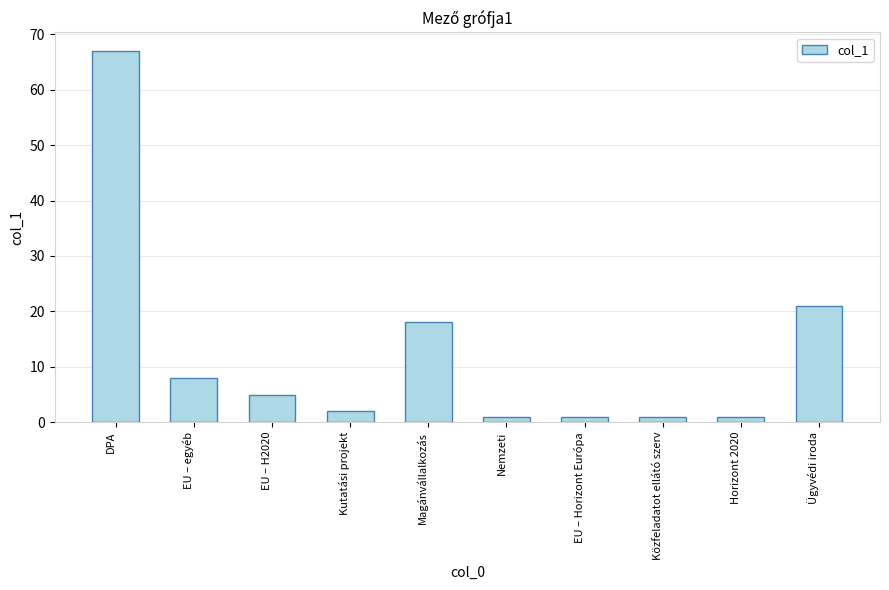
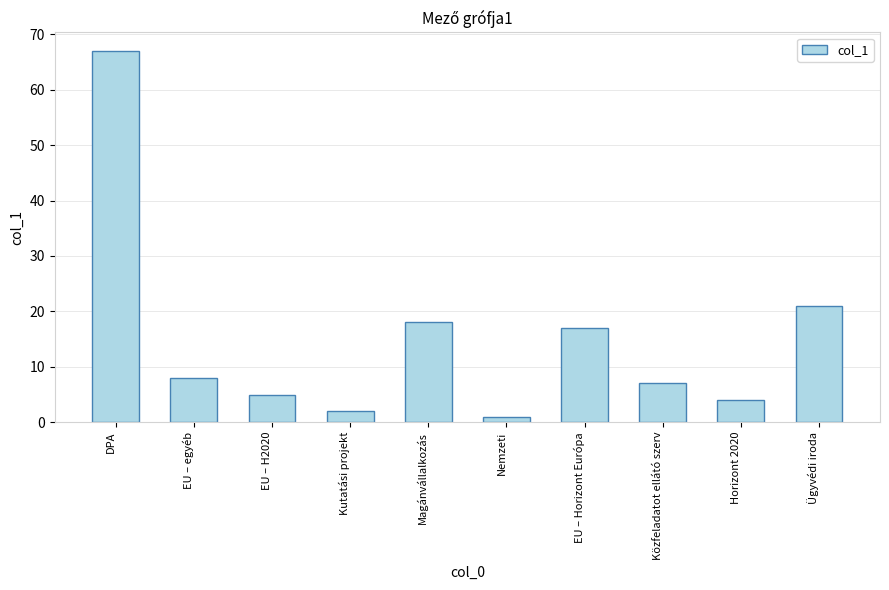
EU – Horizont Európa: 1 -> 17
Közfeladatot ellátó szerv: 1 -> 7
Horizont 2020: 1 -> 4
